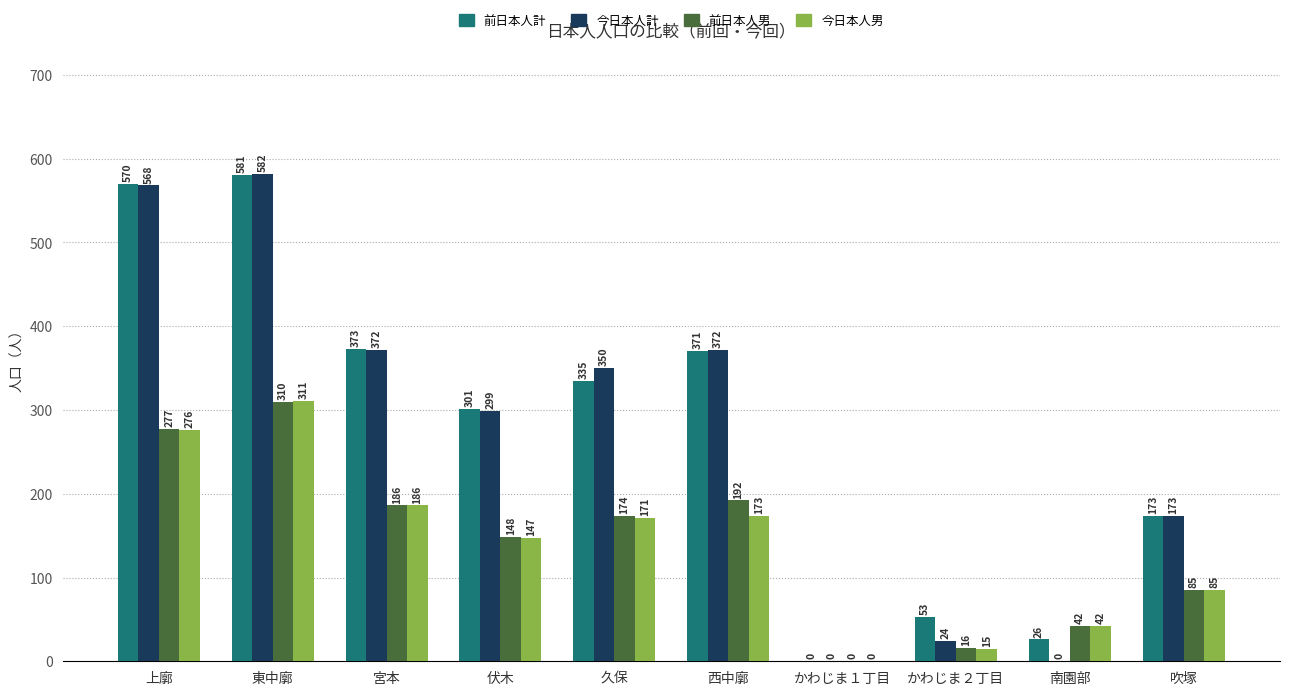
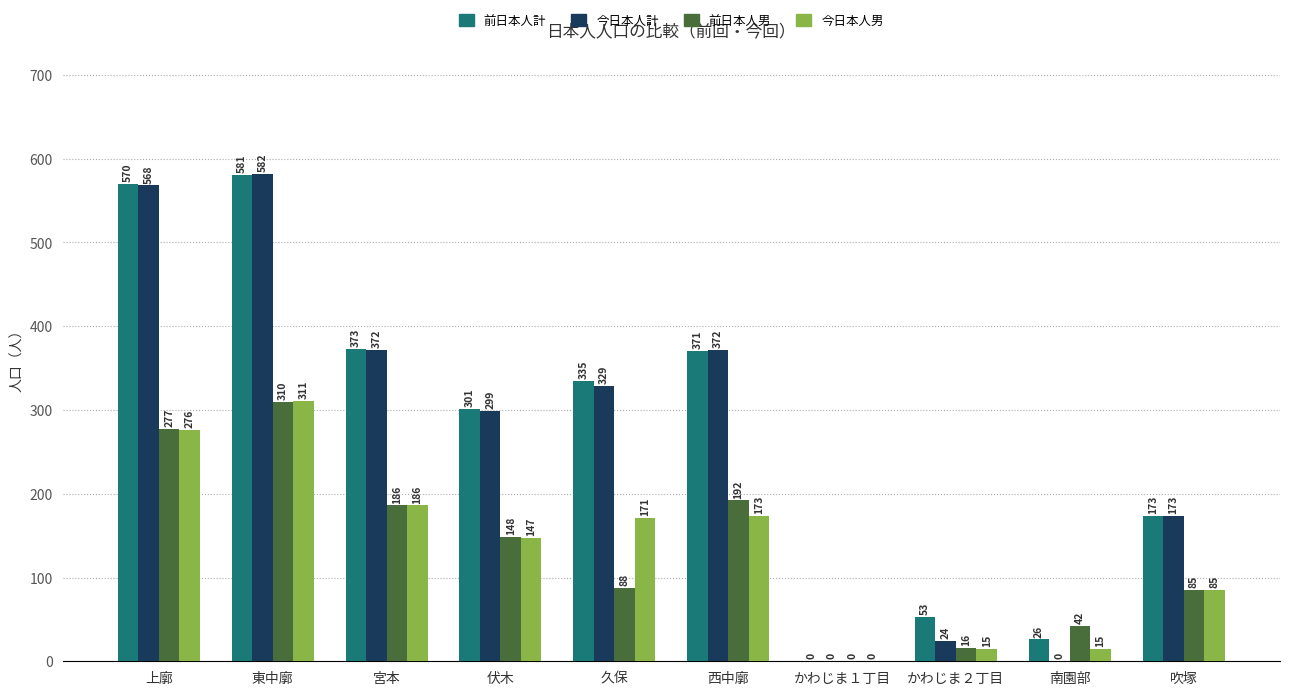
今日本人計, 久保: 350 -> 329
前日本人男, 久保: 174 -> 88
今日本人男, 南園部: 42 -> 15
